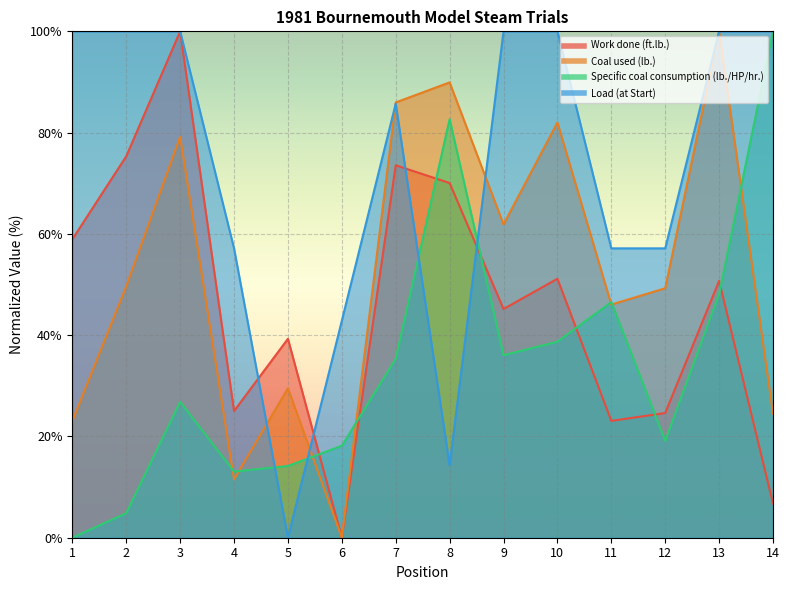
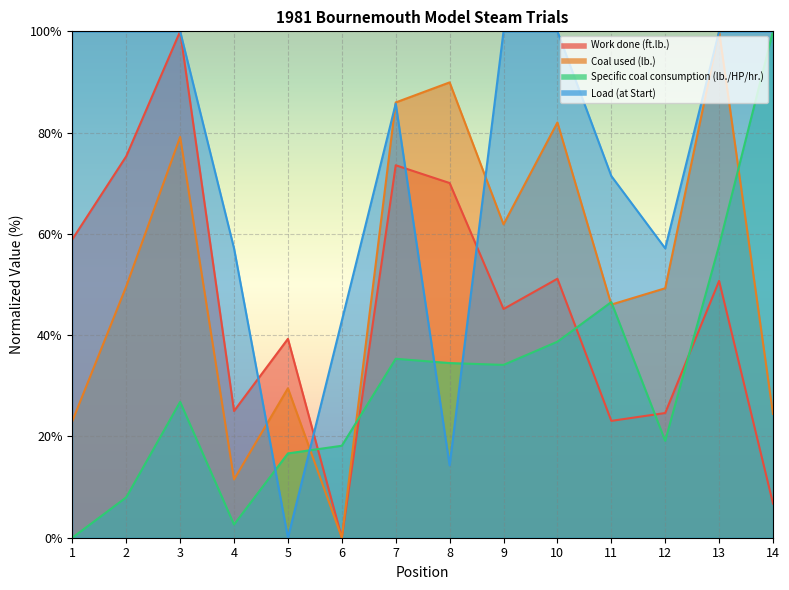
Specific coal consumption (lb./HP/hr.), 2: 5% -> 8%
Specific coal consumption (lb./HP/hr.), 4: 13% -> 3%
Specific coal consumption (lb./HP/hr.), 5: 14% -> 17%
Specific coal consumption (lb./HP/hr.), 8: 83% -> 34%
Specific coal consumption (lb./HP/hr.), 9: 36% -> 34%
Load (at Start), 11: 57% -> 71%
Specific coal consumption (lb./HP/hr.), 13: 48% -> 58%
